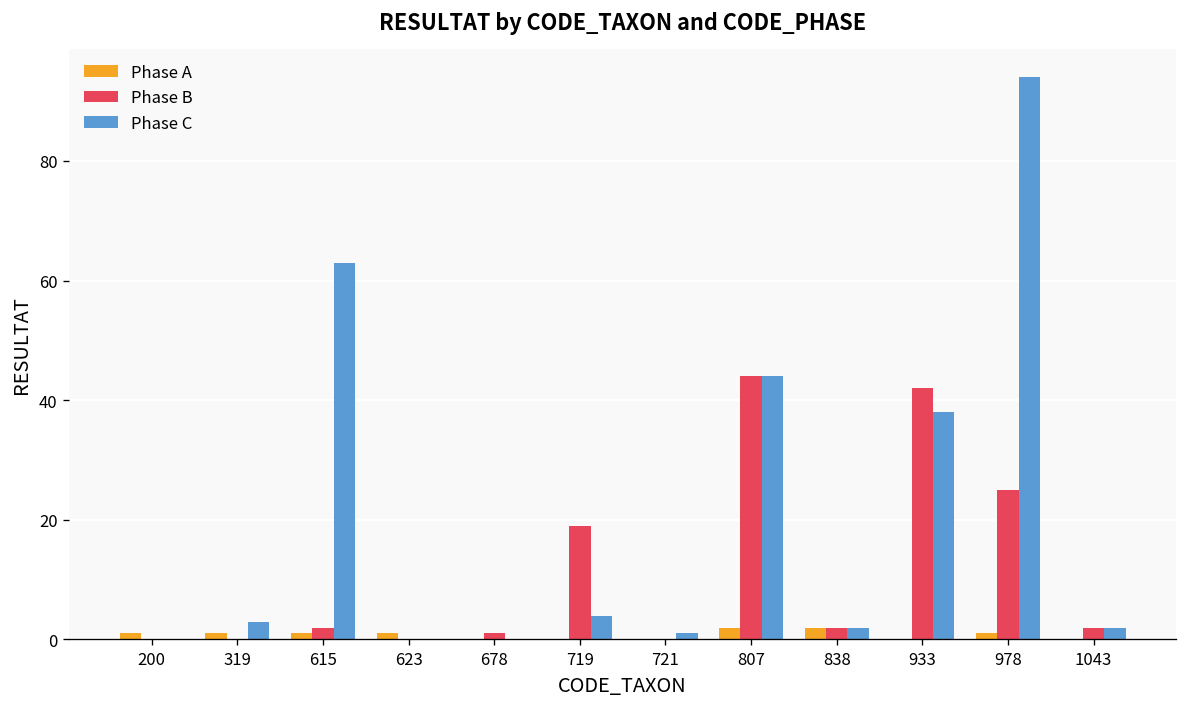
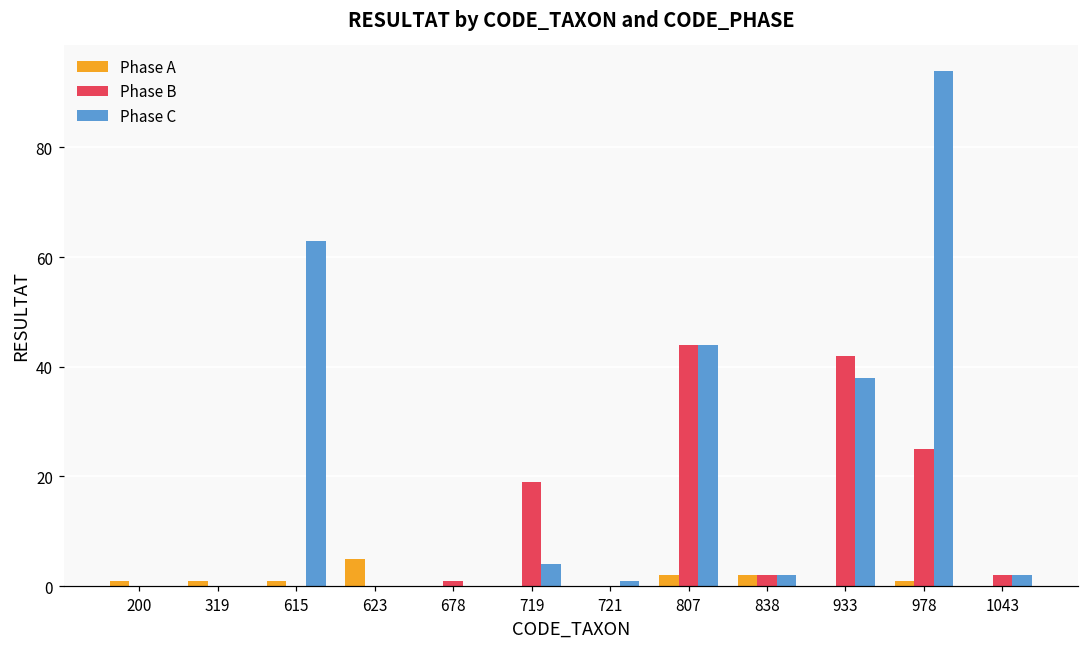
Phase C, 319: 3 -> 0
Phase B, 615: 2 -> 0
Phase A, 623: 1 -> 5
